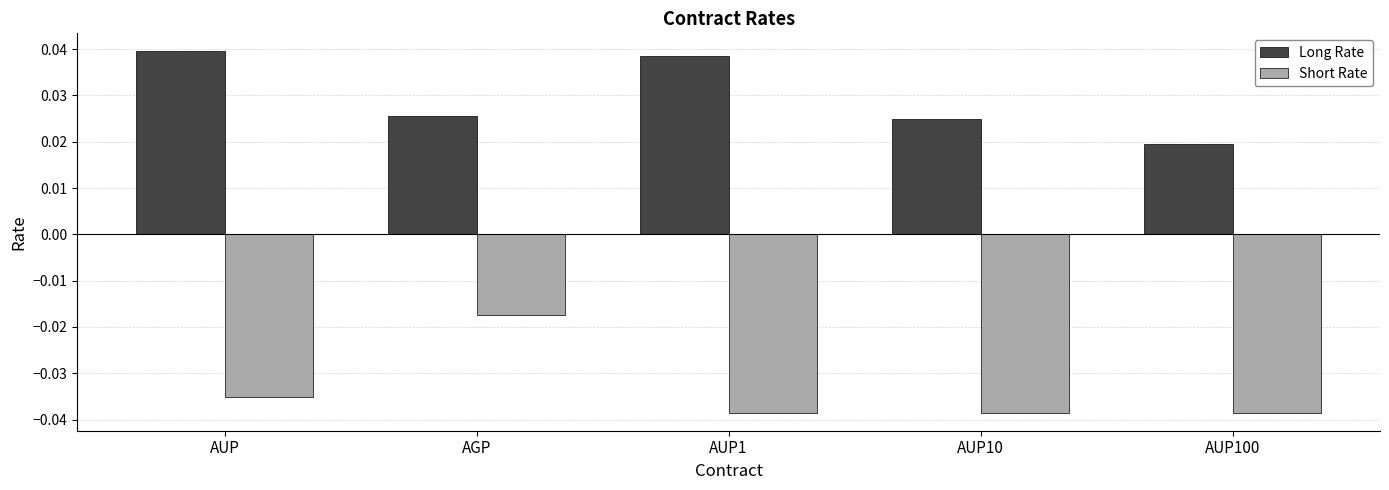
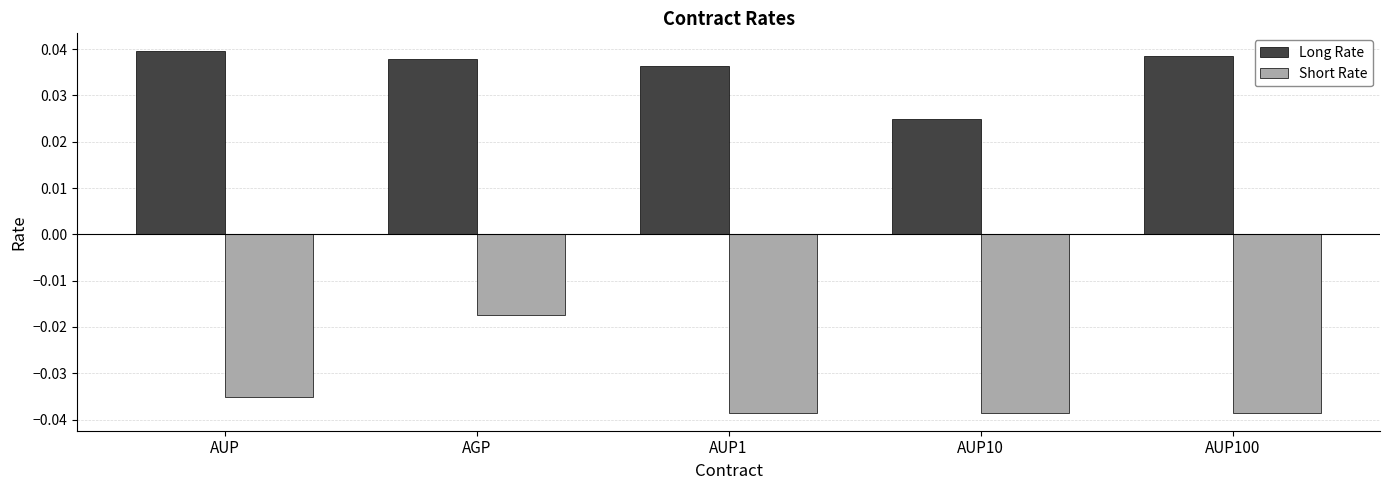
Long Rate, AGP: 0.026 -> 0.038
Long Rate, AUP1: 0.039 -> 0.036
Long Rate, AUP100: 0.019 -> 0.039
